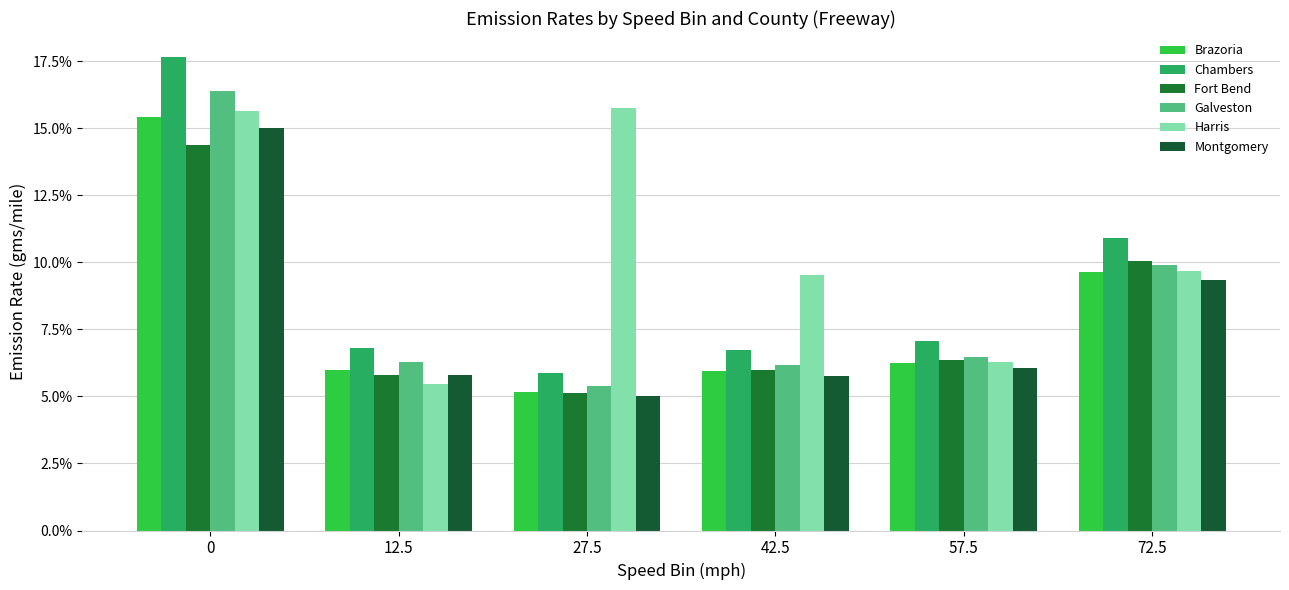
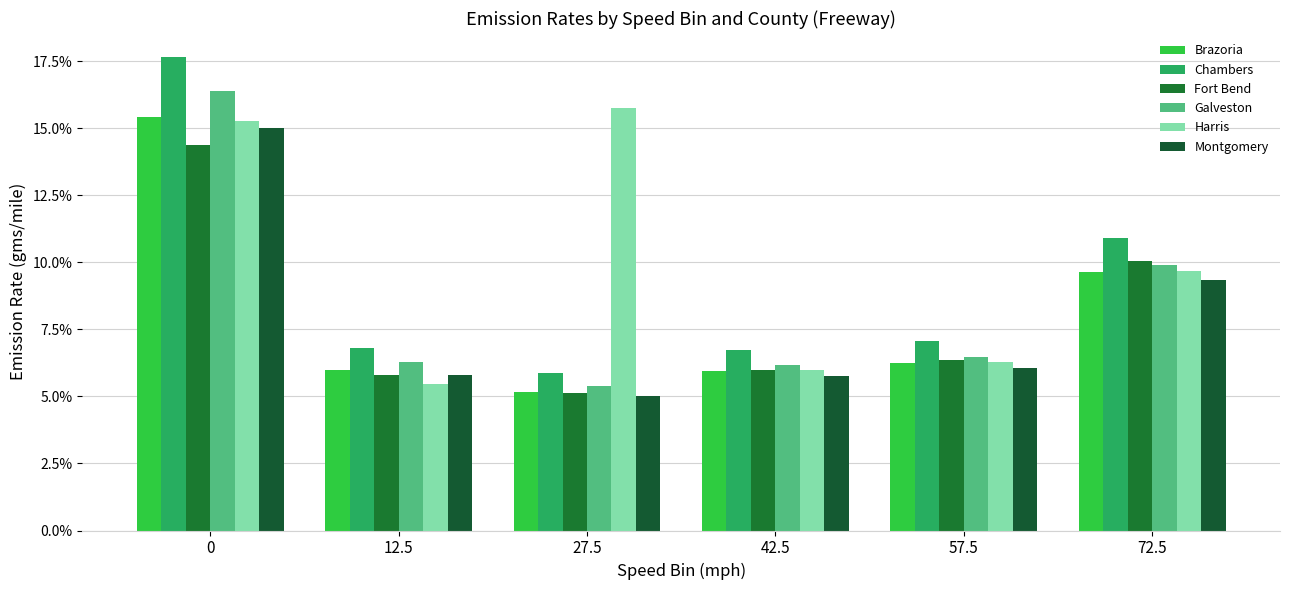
Harris, 0: 15.6% -> 15.3%
Harris, 42.5: 9.5% -> 6.0%
